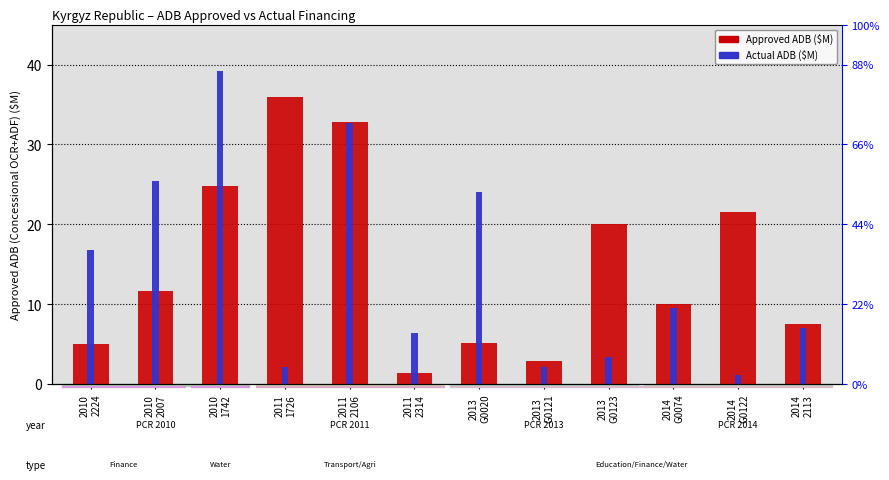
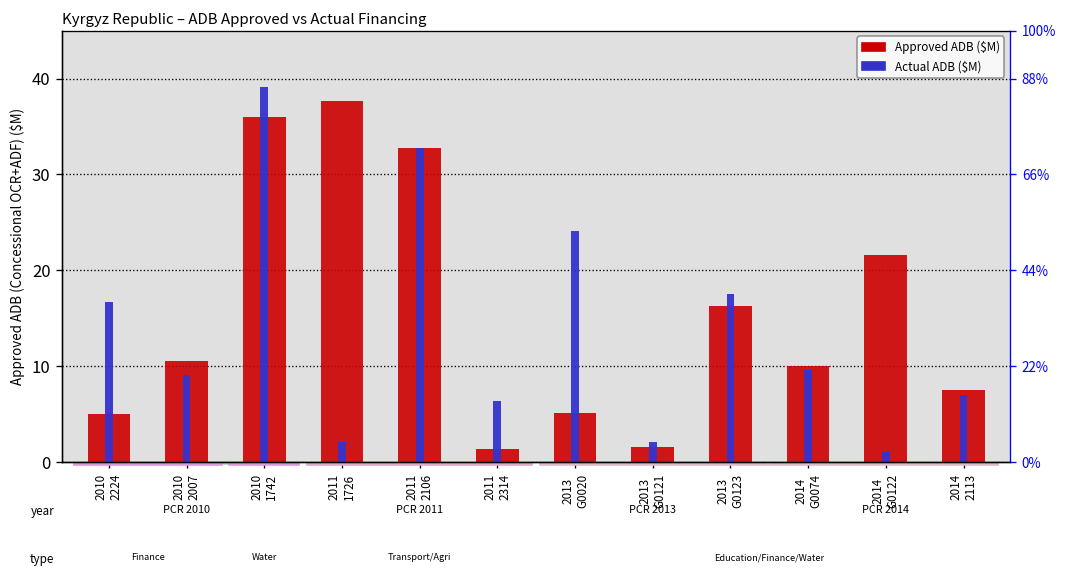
Actual ADB ($M), 2010 2007: 25 -> 9
Approved ADB ($M), 2010 2007: 12 -> 11
Approved ADB ($M), 2010 1742: 25 -> 36
Approved ADB ($M), 2011 1726: 36 -> 38
Approved ADB ($M), 2013 G0121: 3 -> 2
Approved ADB ($M), 2013 G0123: 20 -> 16
Actual ADB ($M), 2013 G0123: 3 -> 18
